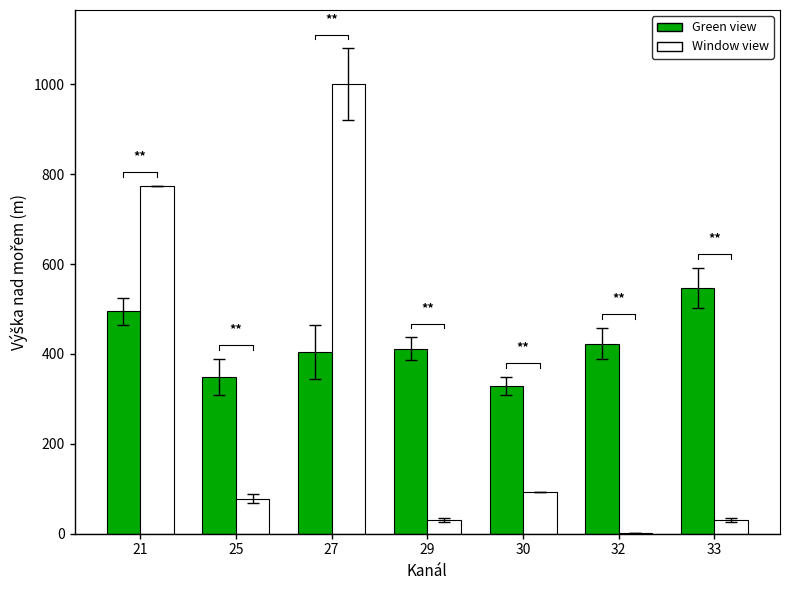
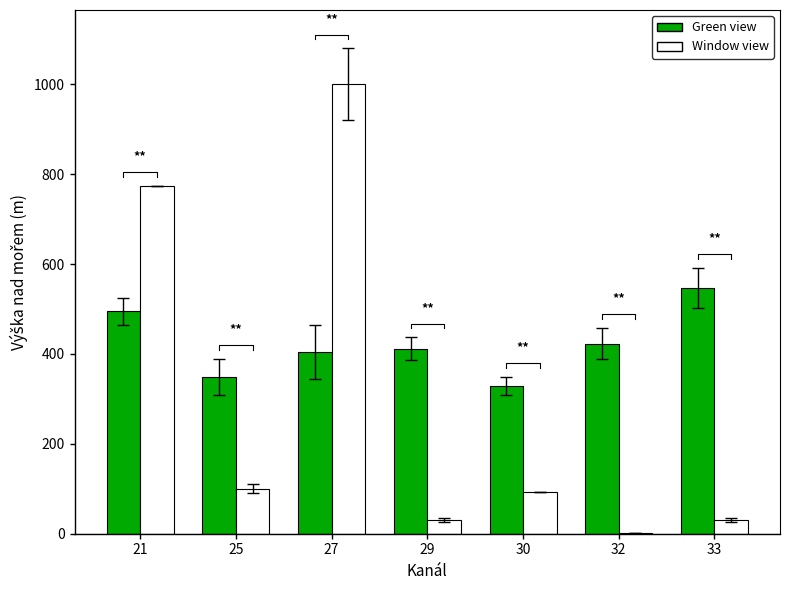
Window view, 25: 80 -> 100
